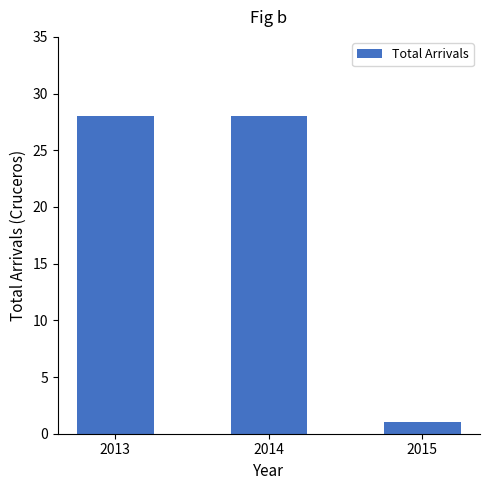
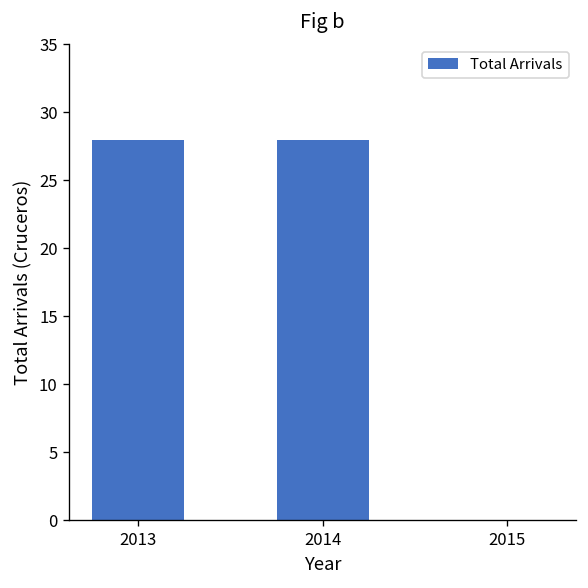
2015: 1 -> 0
